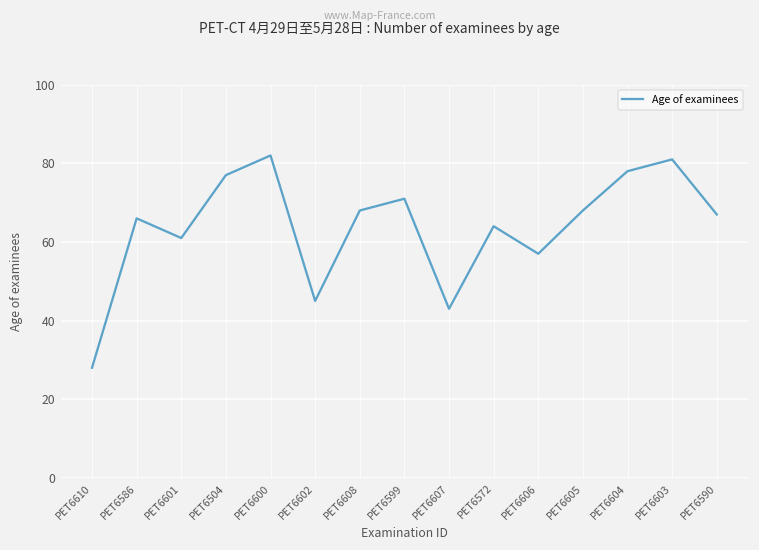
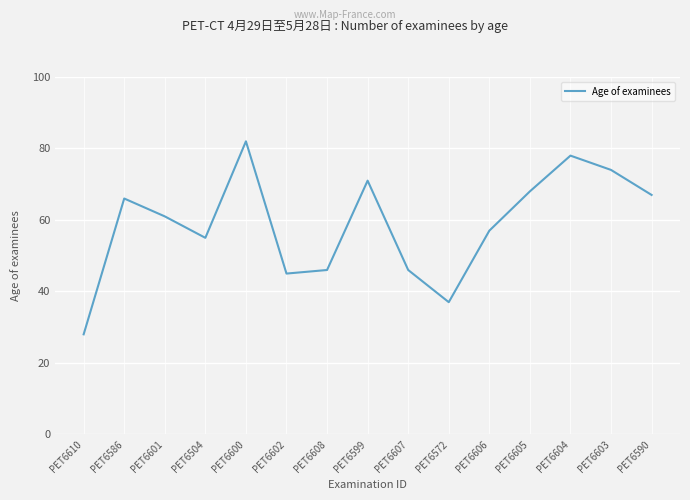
PET6504: 77 -> 55
PET6608: 68 -> 46
PET6607: 43 -> 46
PET6572: 64 -> 37
PET6603: 81 -> 74
